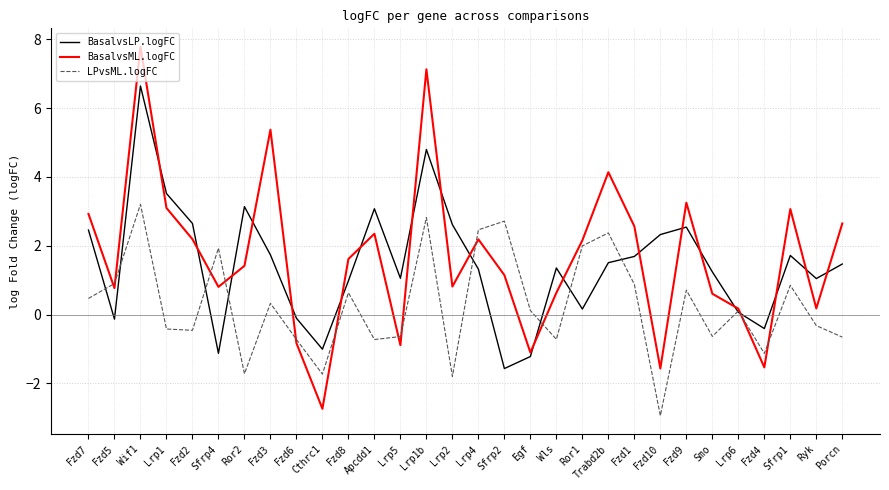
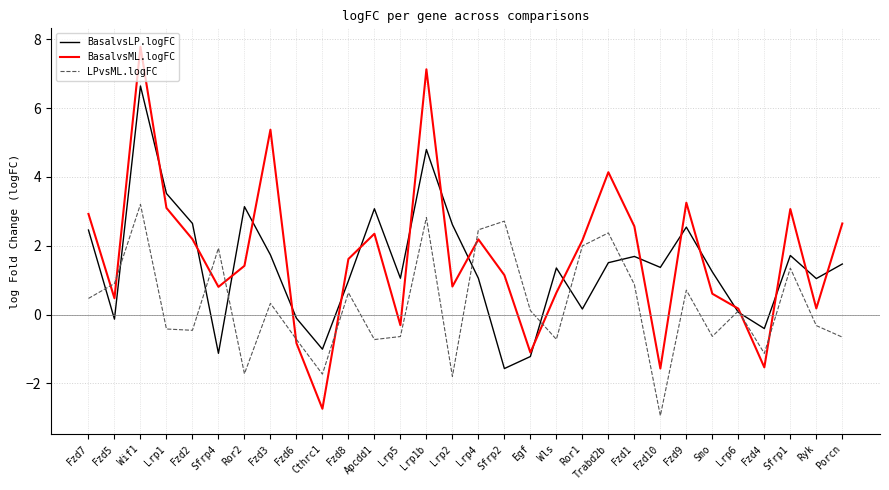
BasalvsML.logFC, Fzd5: 0.8 -> 0.5
BasalvsML.logFC, Lrp5: -0.9 -> -0.3
BasalvsLP.logFC, Lrp4: 1.3 -> 1.1
BasalvsLP.logFC, Fzd10: 2.3 -> 1.4
LPvsML.logFC, Sfrp1: 0.8 -> 1.3
